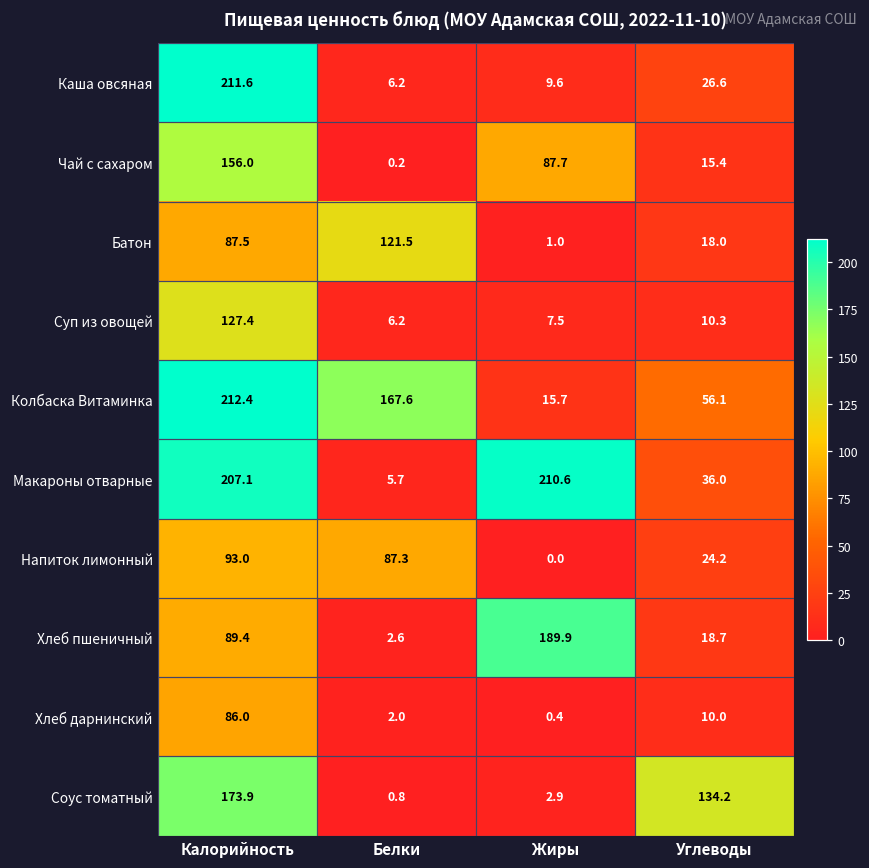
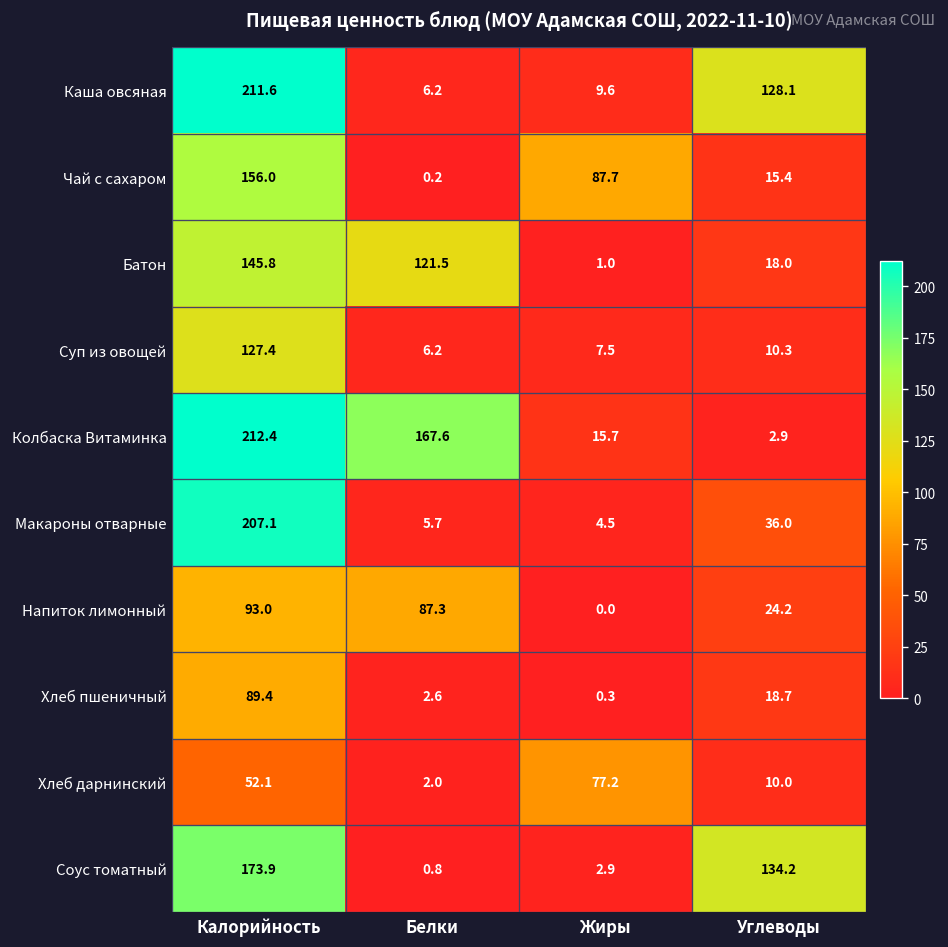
Каша овсяная, Углеводы: 26.6 -> 128.1
Батон, Калорийность: 87.5 -> 145.8
Колбаска Витаминка, Углеводы: 56.1 -> 2.9
Макароны отварные, Жиры: 210.6 -> 4.5
Хлеб пшеничный, Жиры: 189.9 -> 0.3
Хлеб дарнинский, Калорийность: 86.0 -> 52.1
Хлеб дарнинский, Жиры: 0.4 -> 77.2
